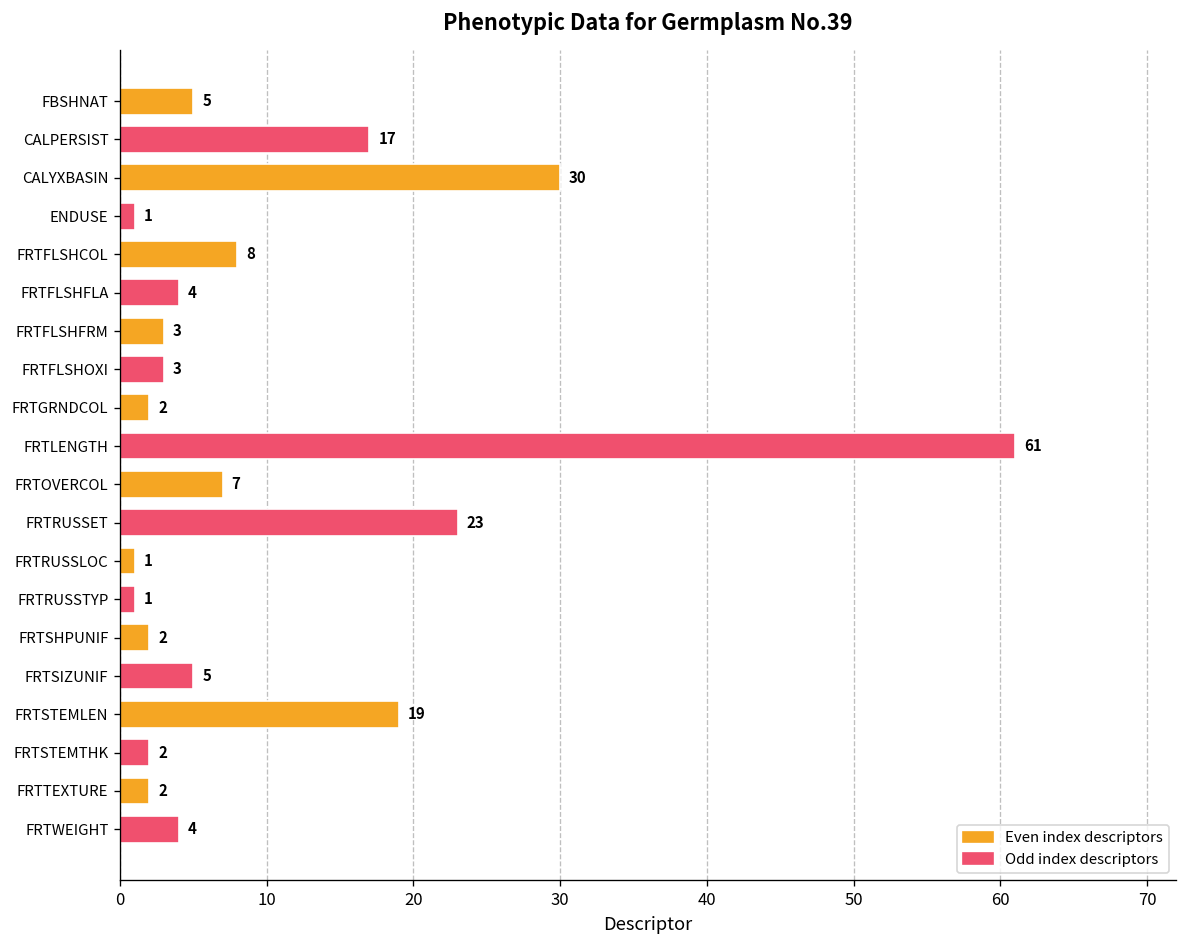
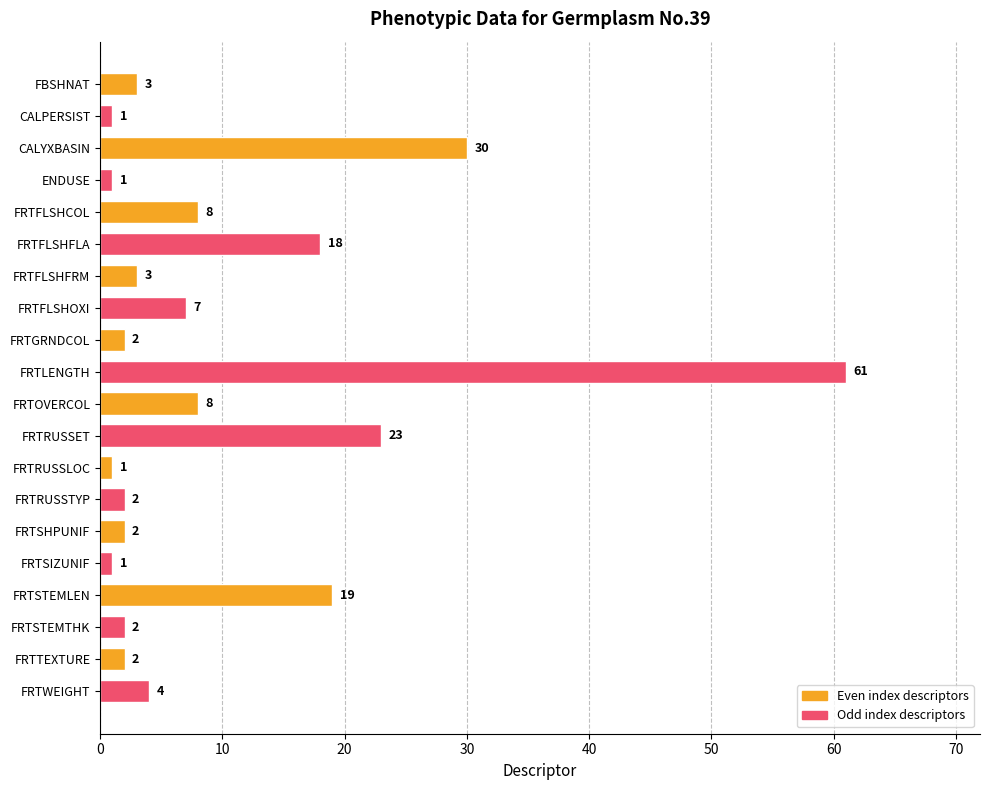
FBSHNAT: 5 -> 3
CALPERSIST: 17 -> 1
FRTFLSHFLA: 4 -> 18
FRTFLSHOXI: 3 -> 7
FRTOVERCOL: 7 -> 8
FRTRUSSTYP: 1 -> 2
FRTSIZUNIF: 5 -> 1
